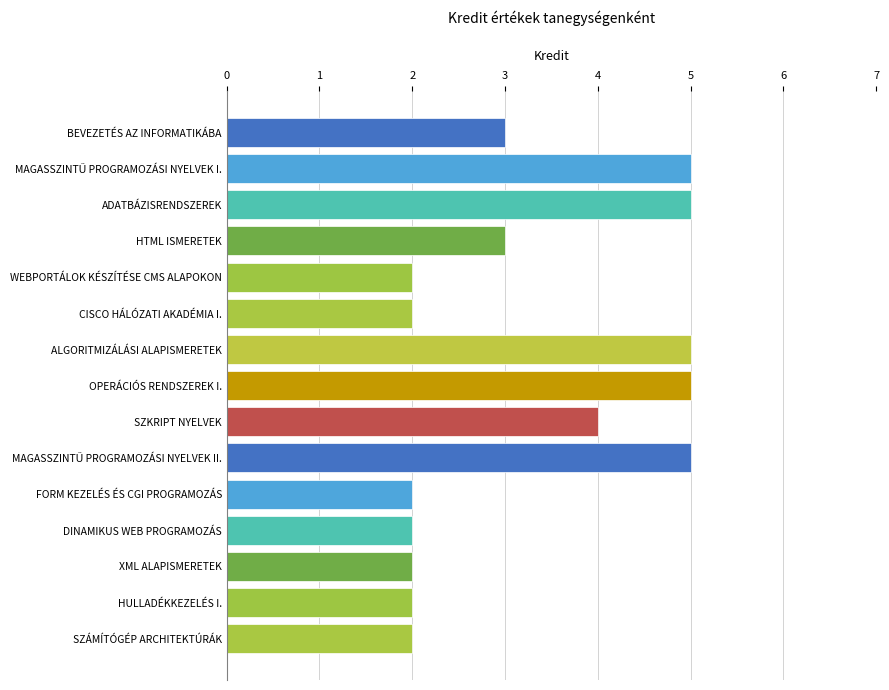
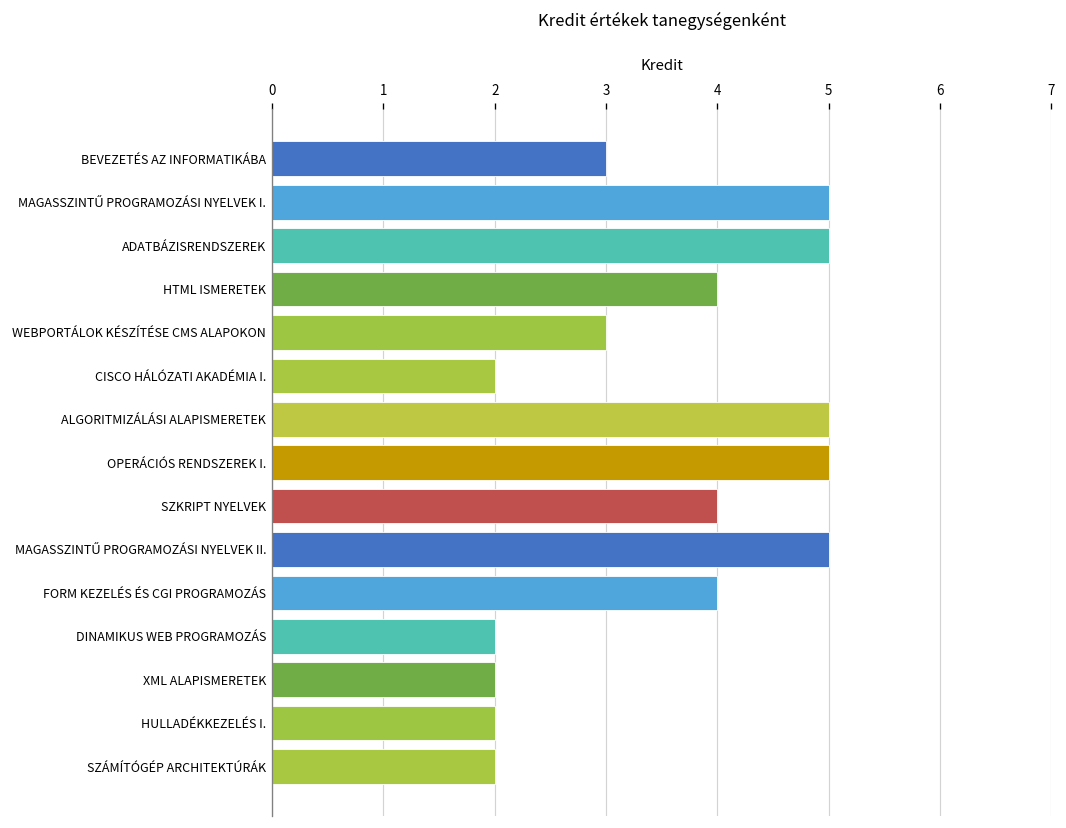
HTML ISMERETEK: 3 -> 4
WEBPORTÁLOK KÉSZÍTÉSE CMS ALAPOKON: 2 -> 3
FORM KEZELÉS ÉS CGI PROGRAMOZÁS: 2 -> 4
